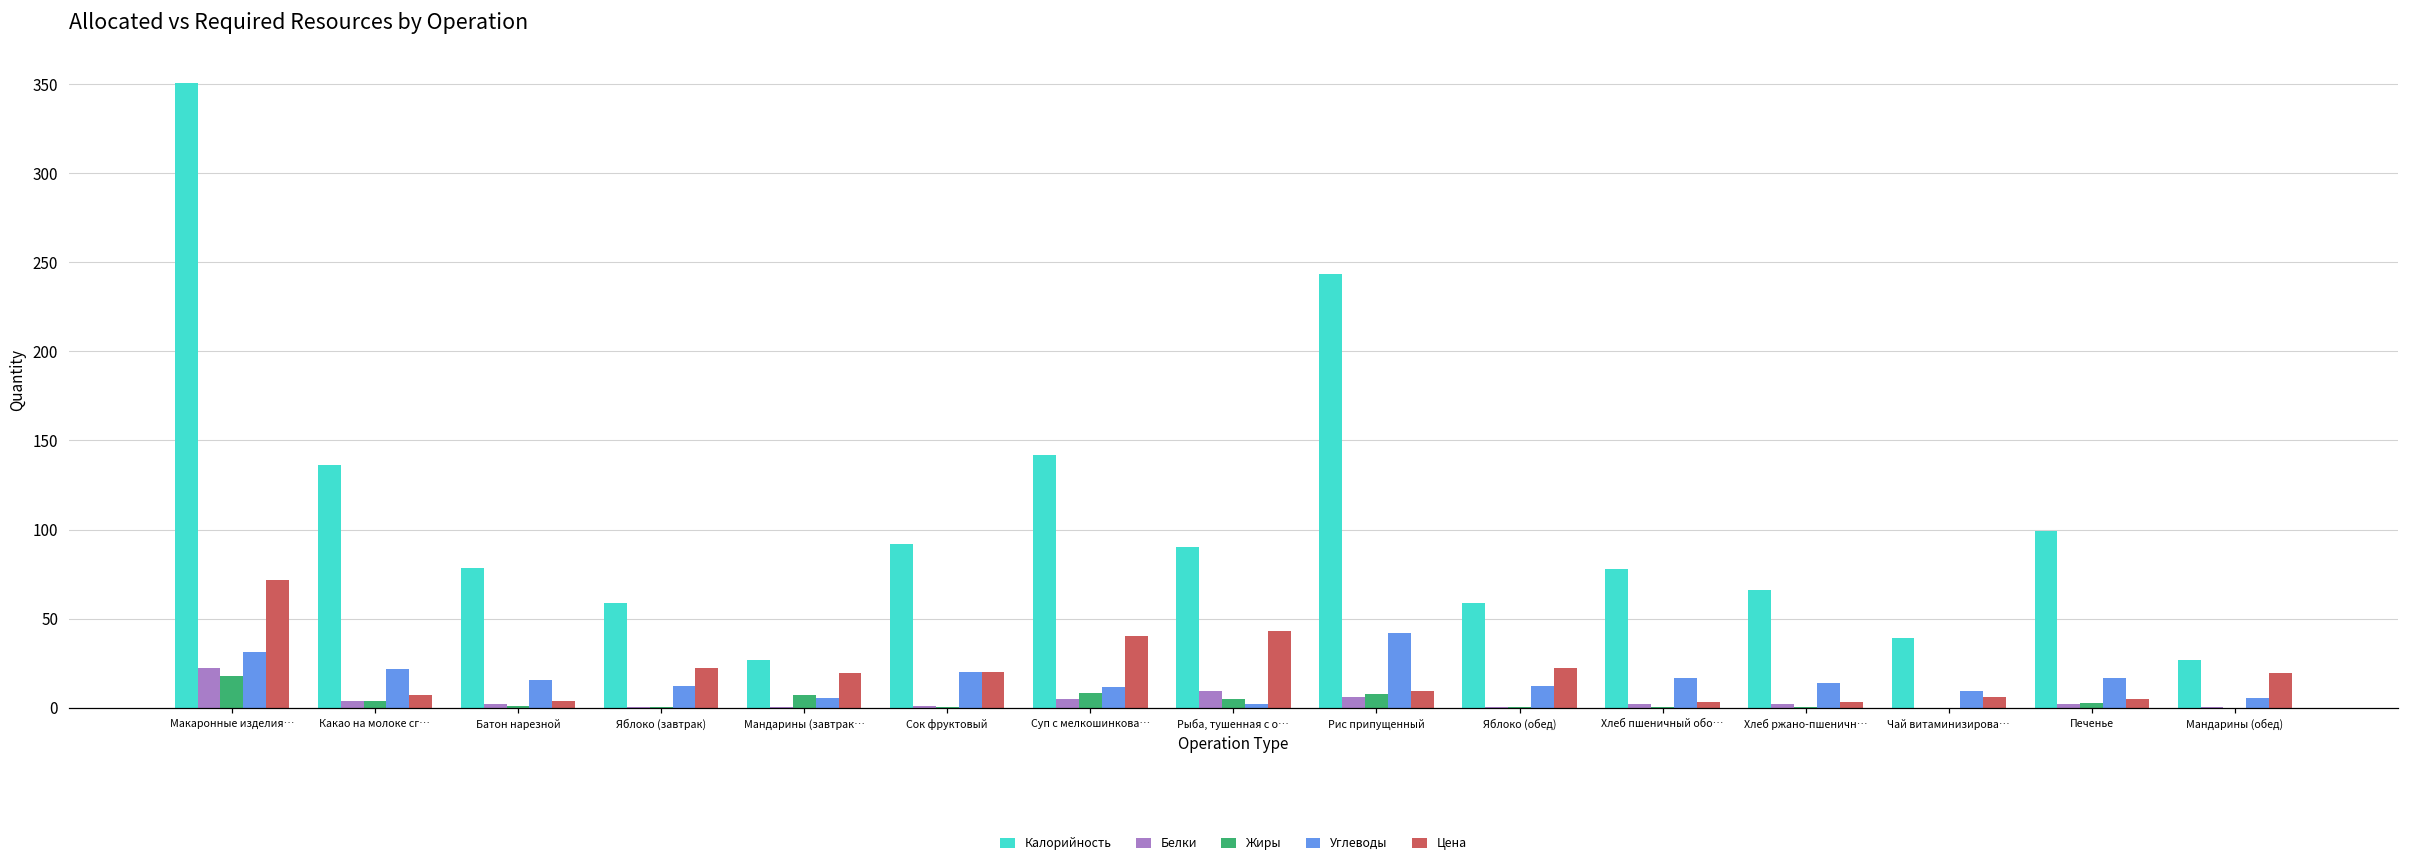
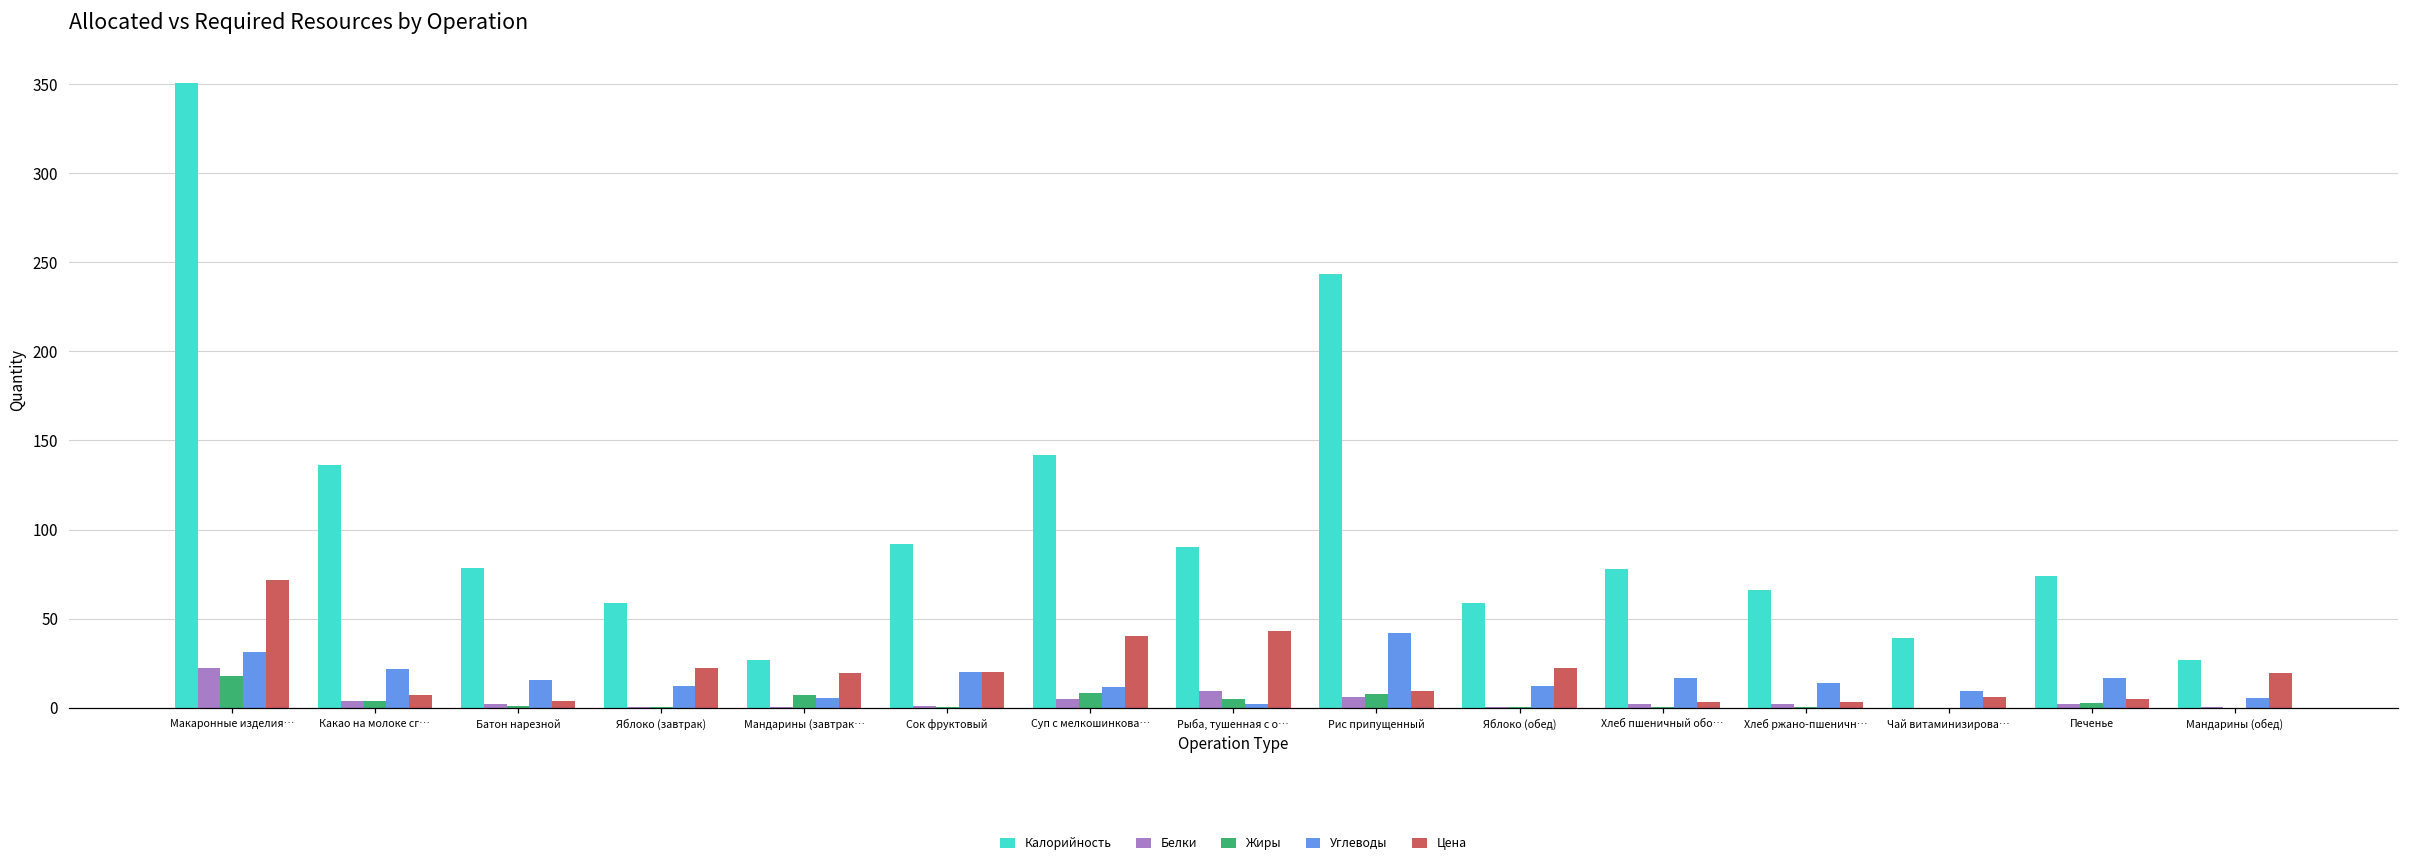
Калорийность, Печенье: 99 -> 74
